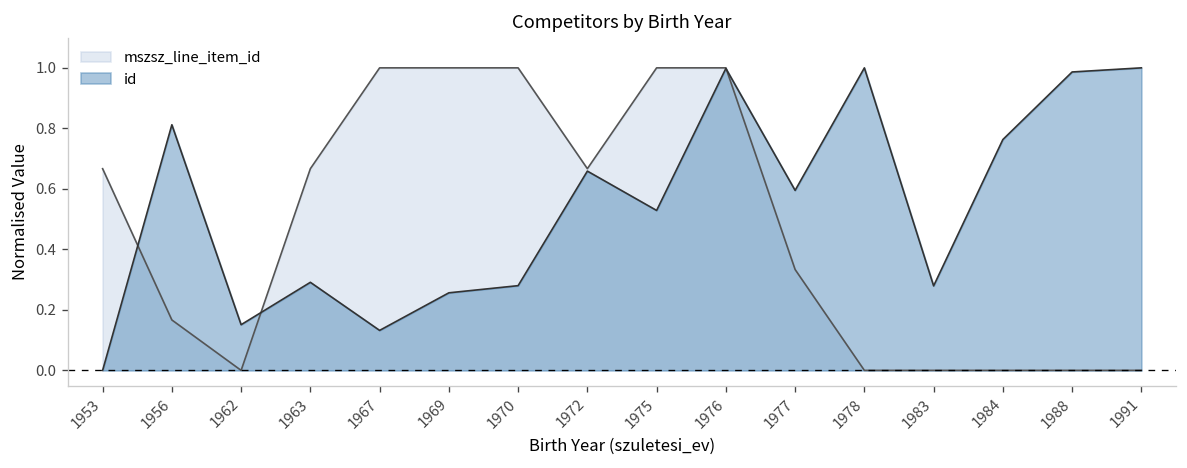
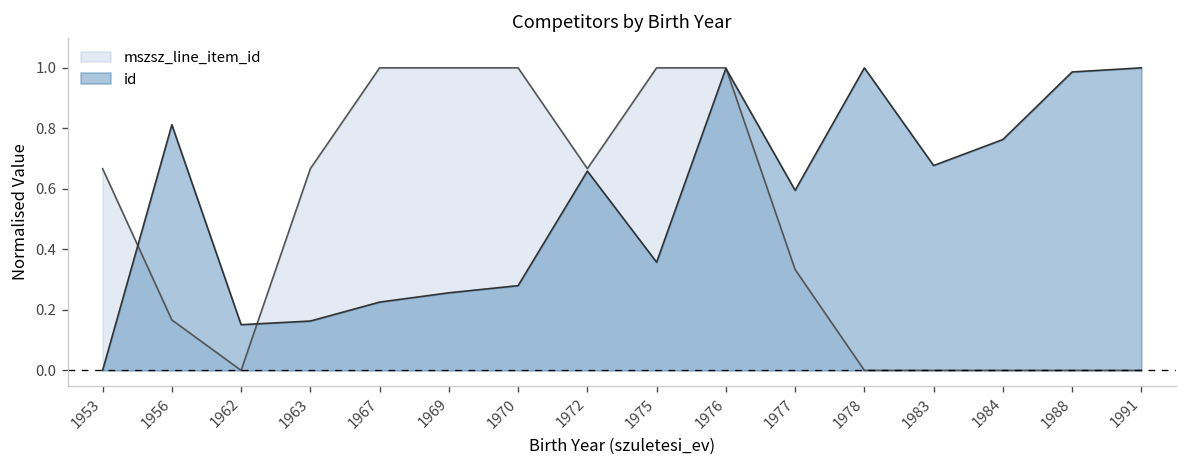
id, 1963: 0.29 -> 0.16
id, 1967: 0.13 -> 0.23
id, 1975: 0.53 -> 0.36
id, 1983: 0.28 -> 0.68
